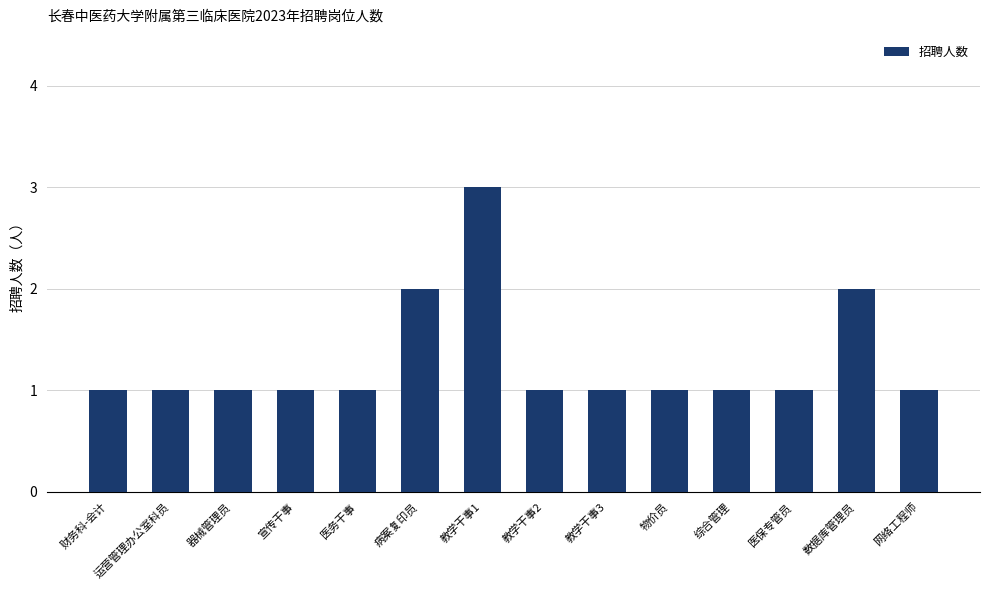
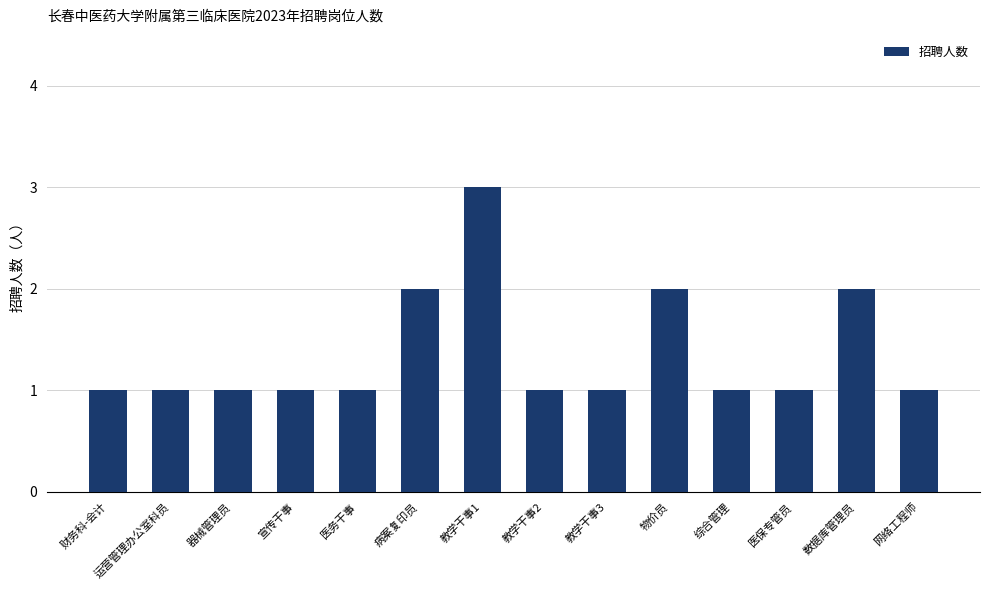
物价员: 1 -> 2
